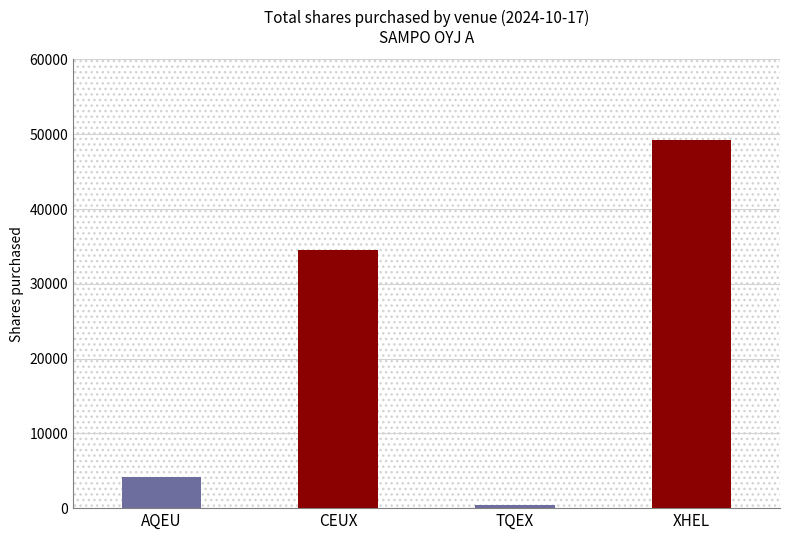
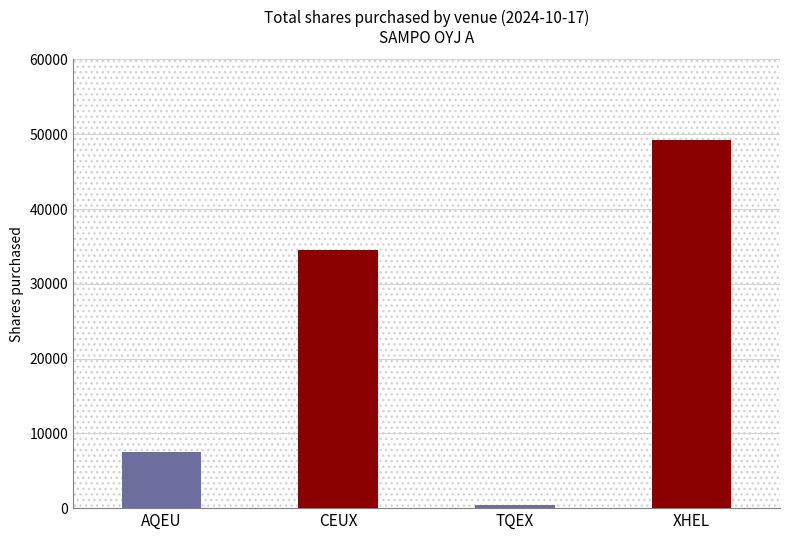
AQEU: 4000 -> 8000
